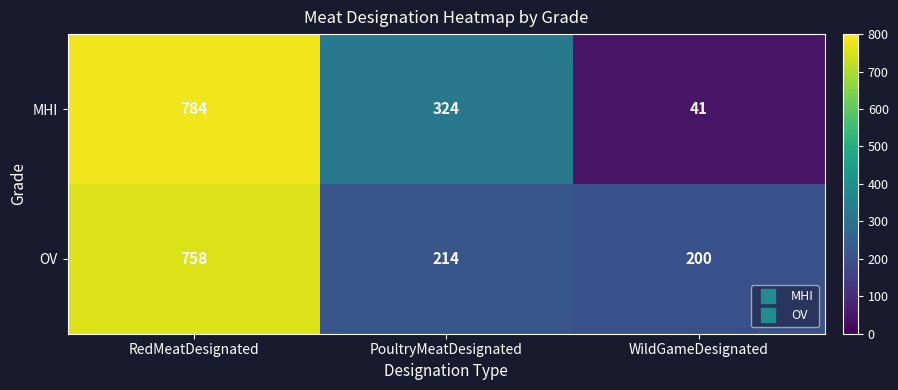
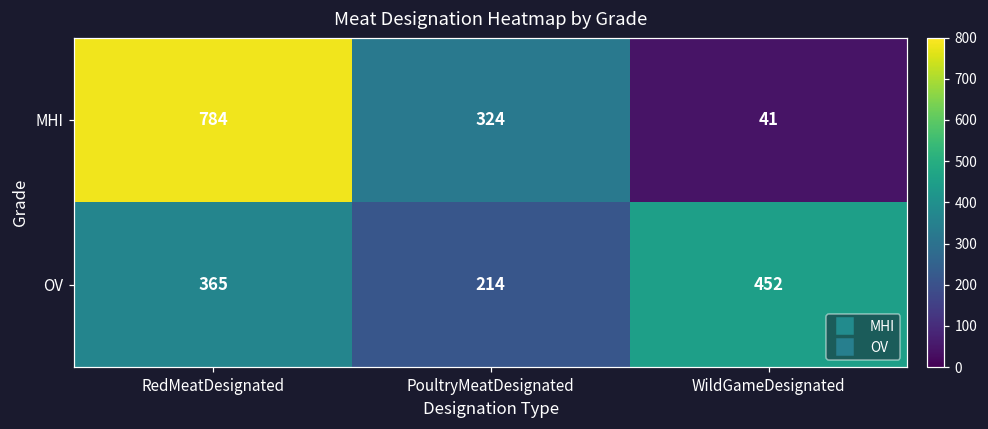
OV, RedMeatDesignated: 758 -> 365
OV, WildGameDesignated: 200 -> 452
